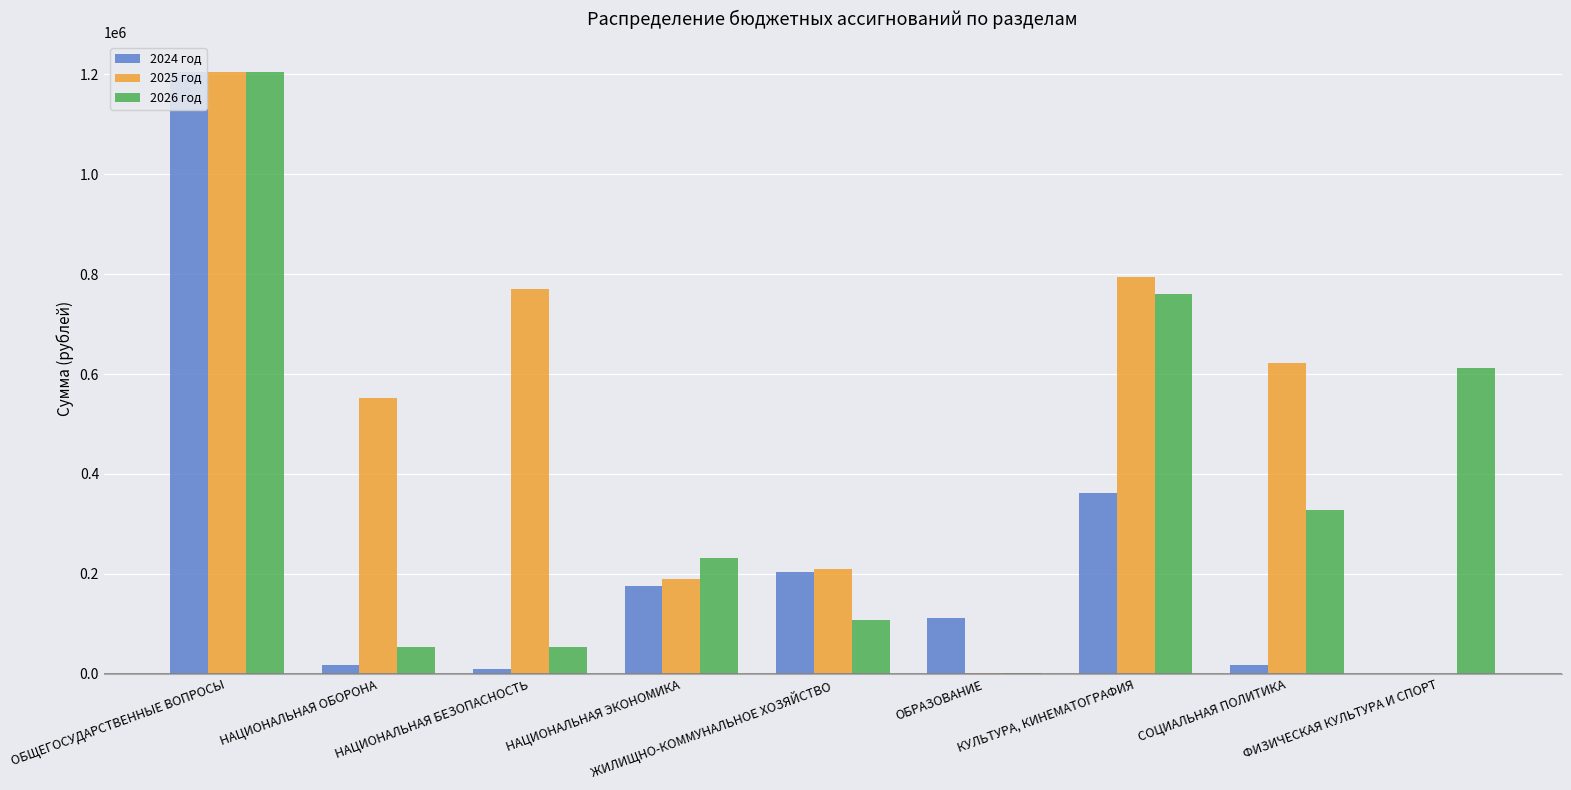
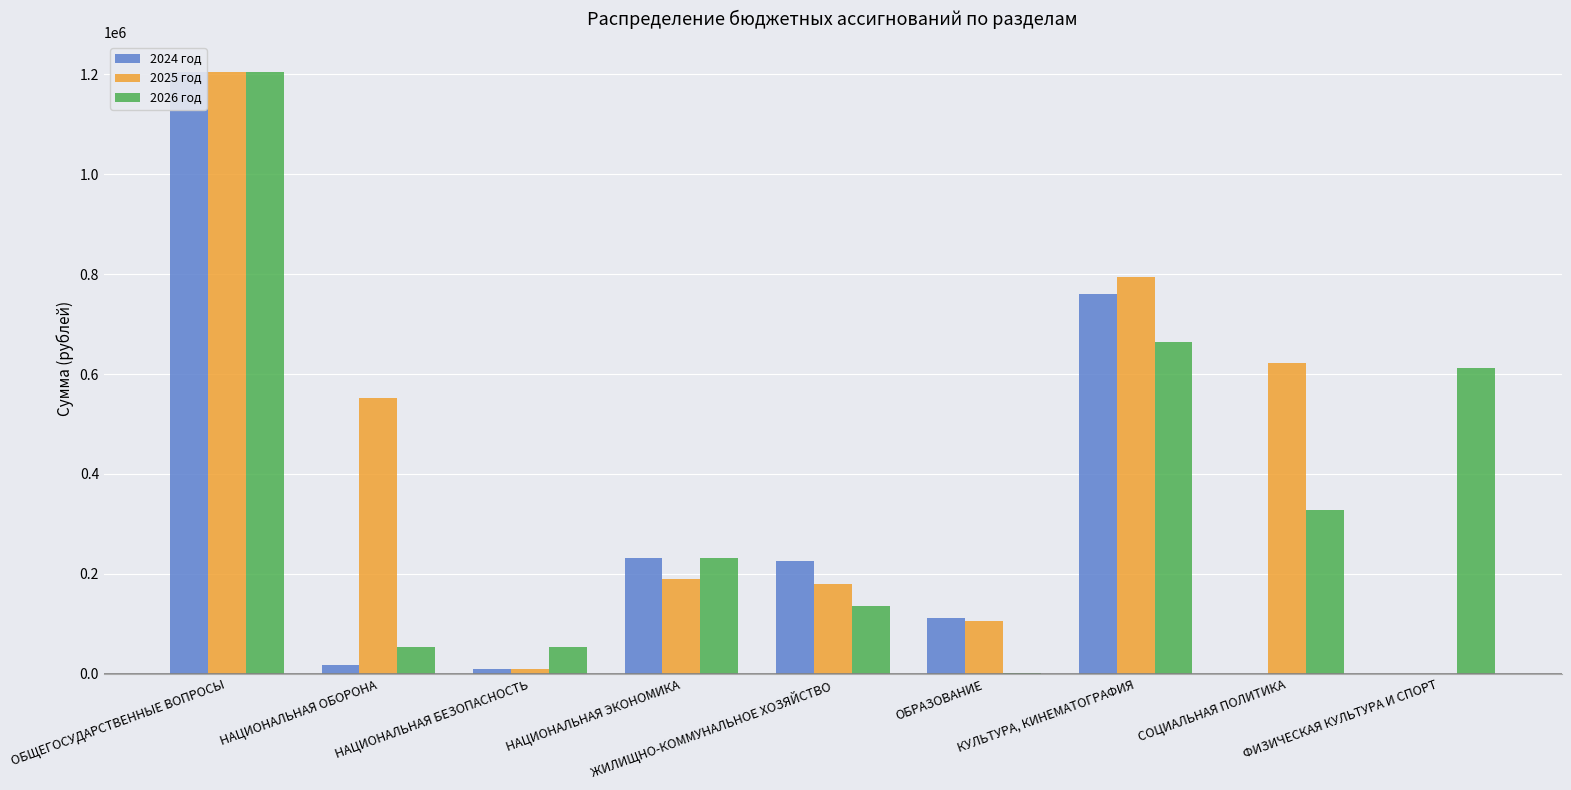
2025 год, НАЦИОНАЛЬНАЯ БЕЗОПАСНОСТЬ: 770000 -> 10000
2024 год, НАЦИОНАЛЬНАЯ ЭКОНОМИКА: 180000 -> 230000
2024 год, ЖИЛИЩНО-КОММУНАЛЬНОЕ ХОЗЯЙСТВО: 200000 -> 230000
2025 год, ЖИЛИЩНО-КОММУНАЛЬНОЕ ХОЗЯЙСТВО: 210000 -> 180000
2026 год, ЖИЛИЩНО-КОММУНАЛЬНОЕ ХОЗЯЙСТВО: 110000 -> 140000
2025 год, ОБРАЗОВАНИЕ: 0 -> 110000
2024 год, КУЛЬТУРА, КИНЕМАТОГРАФИЯ: 360000 -> 760000
2026 год, КУЛЬТУРА, КИНЕМАТОГРАФИЯ: 760000 -> 660000
2024 год, СОЦИАЛЬНАЯ ПОЛИТИКА: 20000 -> 0
